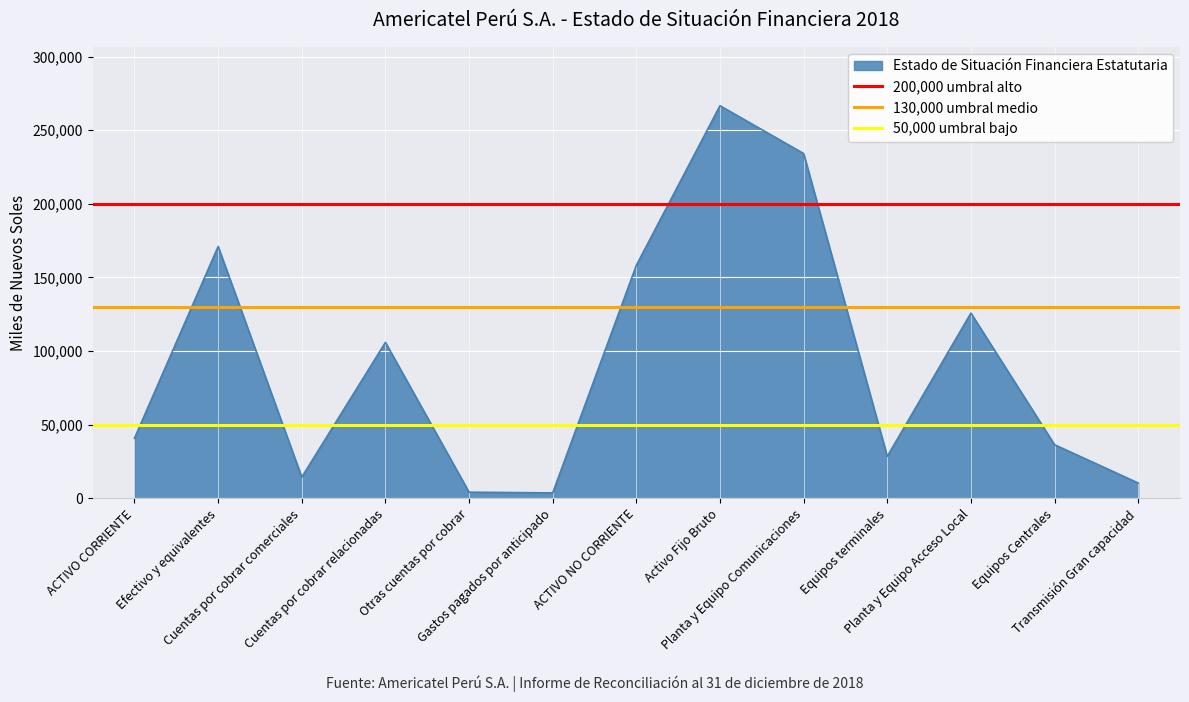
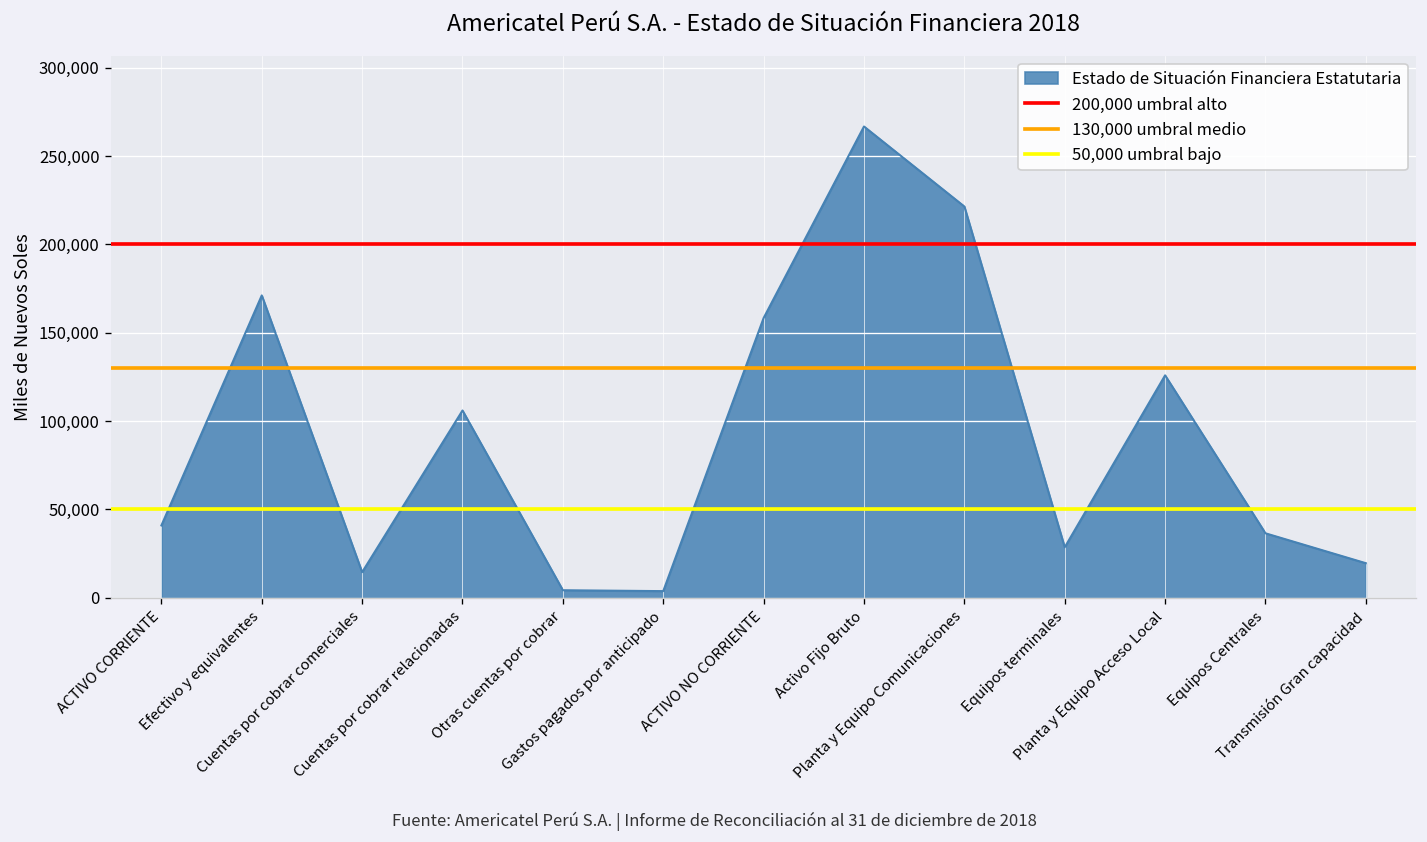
Planta y Equipo Comunicaciones: 234,000 -> 221,000
Transmisión Gran capacidad: 10,000 -> 19,000
